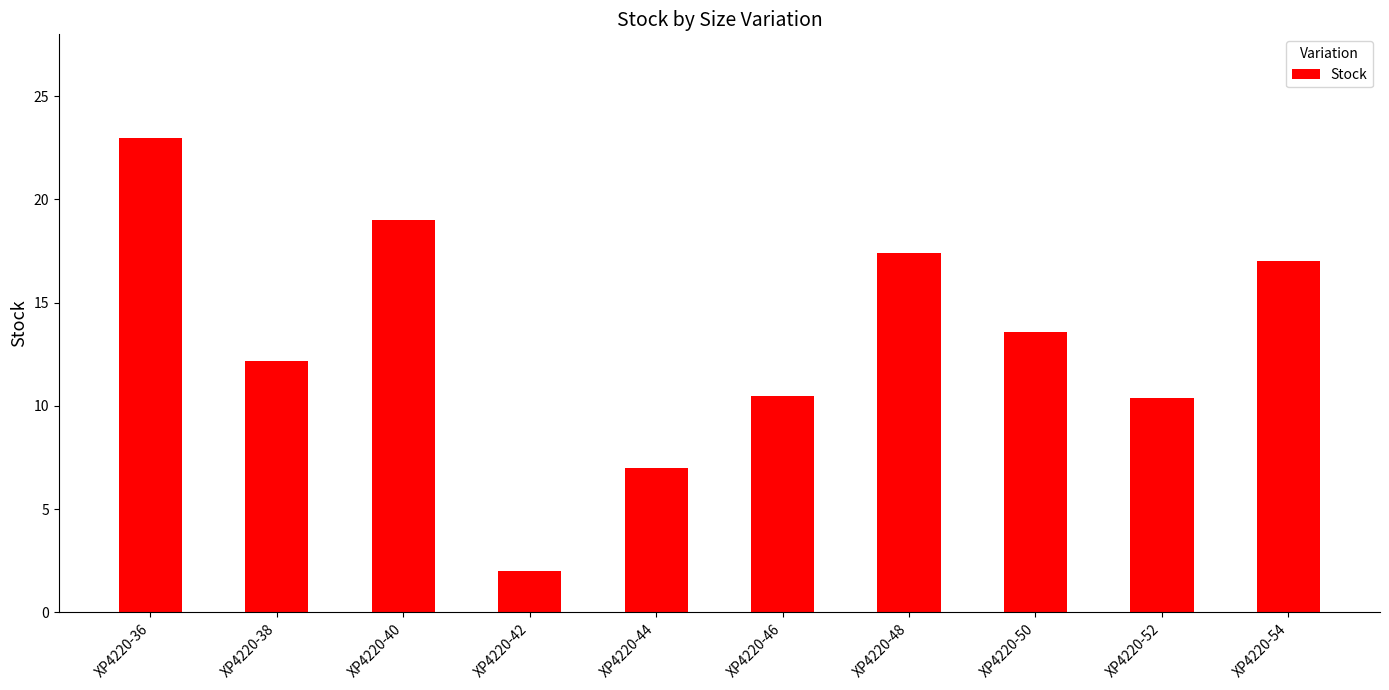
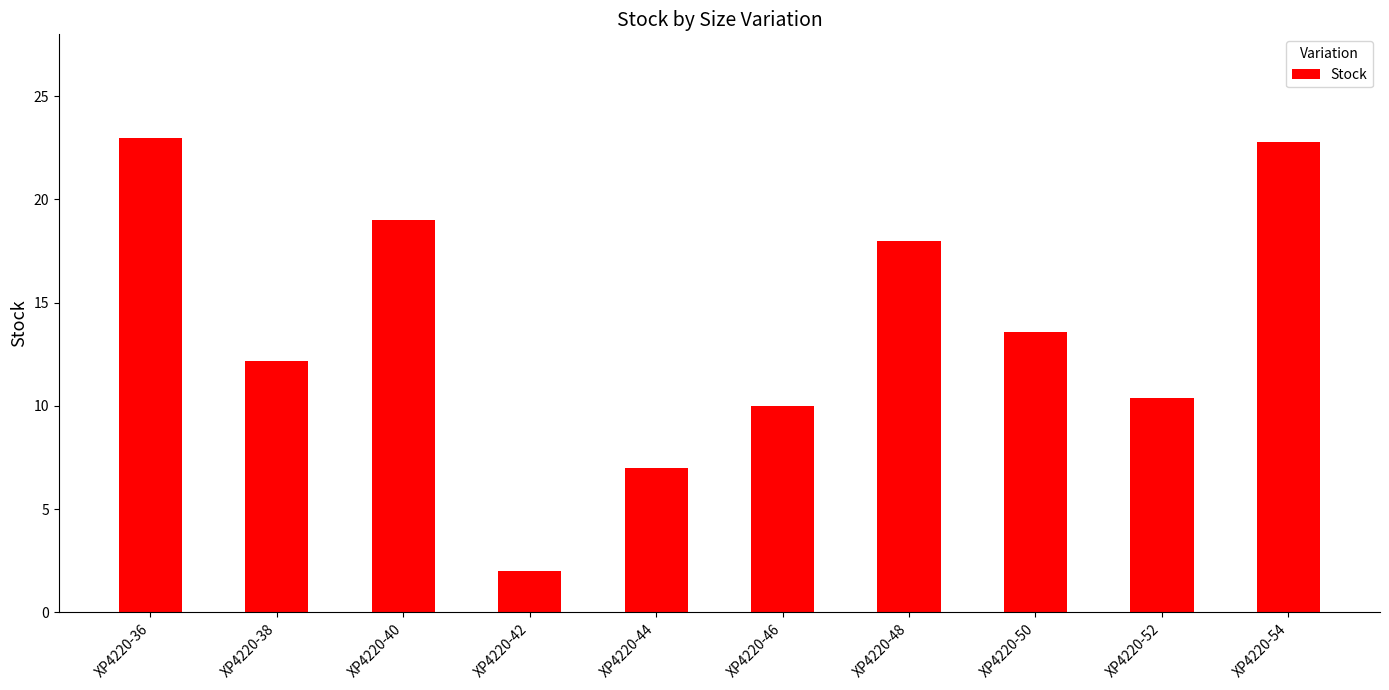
XP4220-46: 10.5 -> 10.0
XP4220-48: 17.4 -> 18.0
XP4220-54: 17.0 -> 22.8
